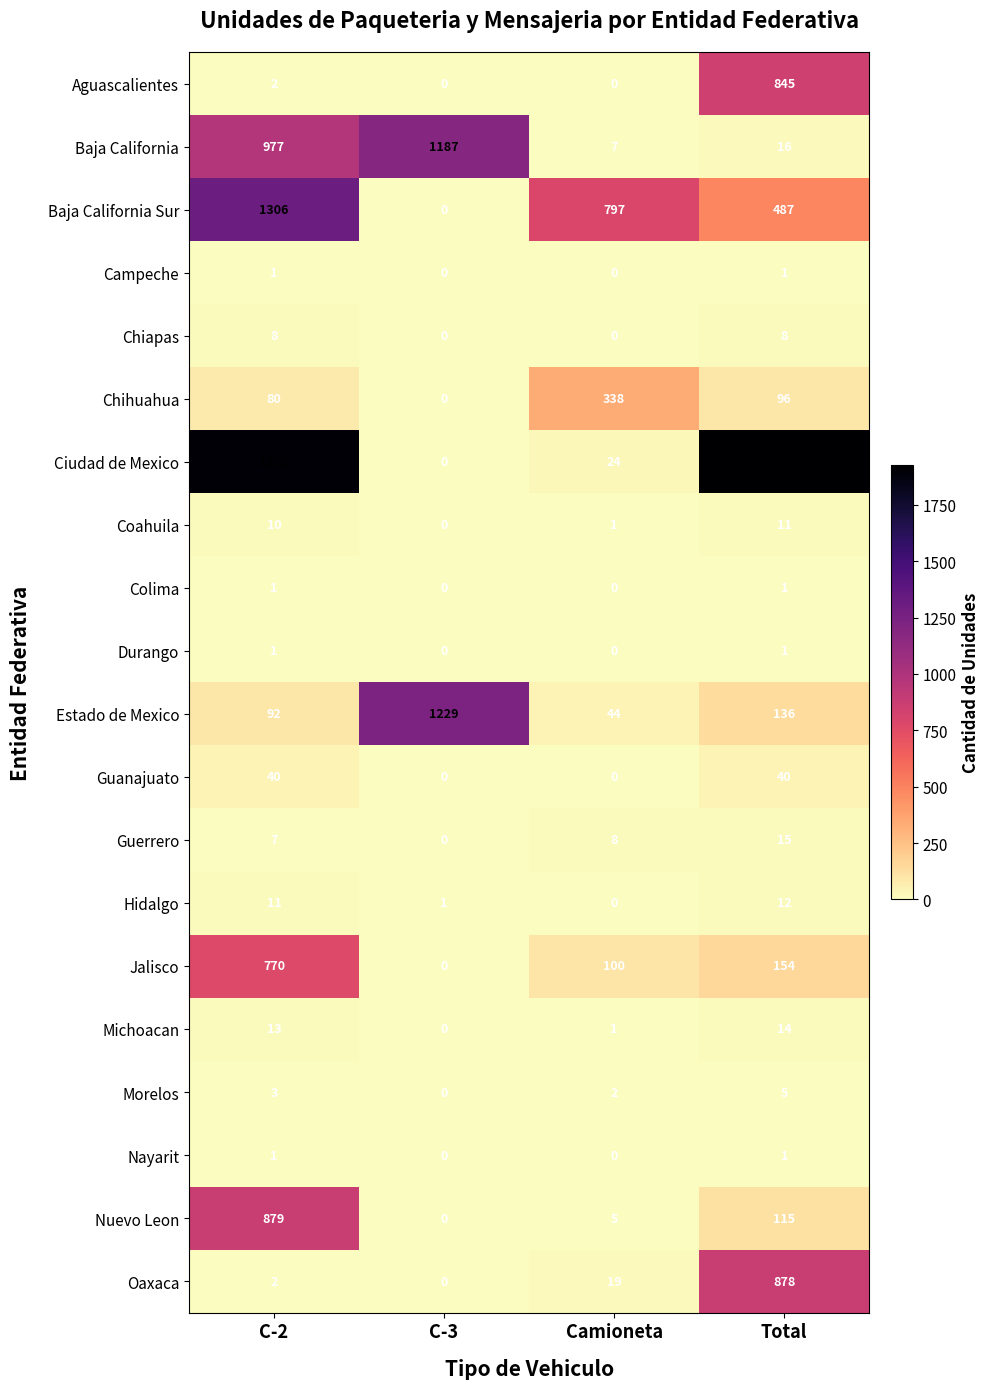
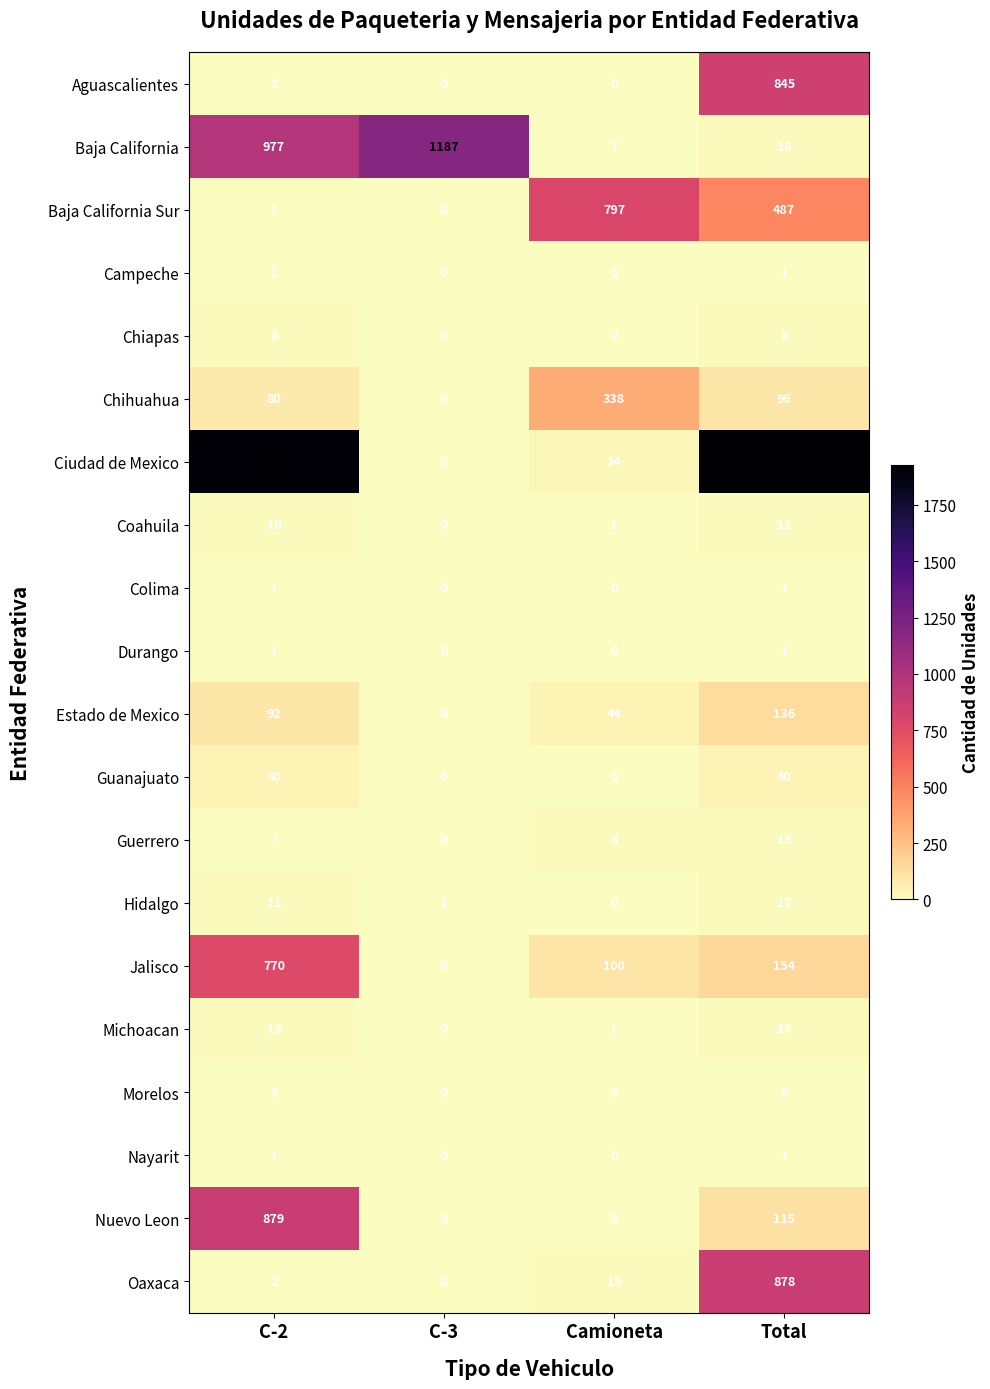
Baja California Sur, C-2: 1306 -> 1
Estado de Mexico, C-3: 1229 -> 0
